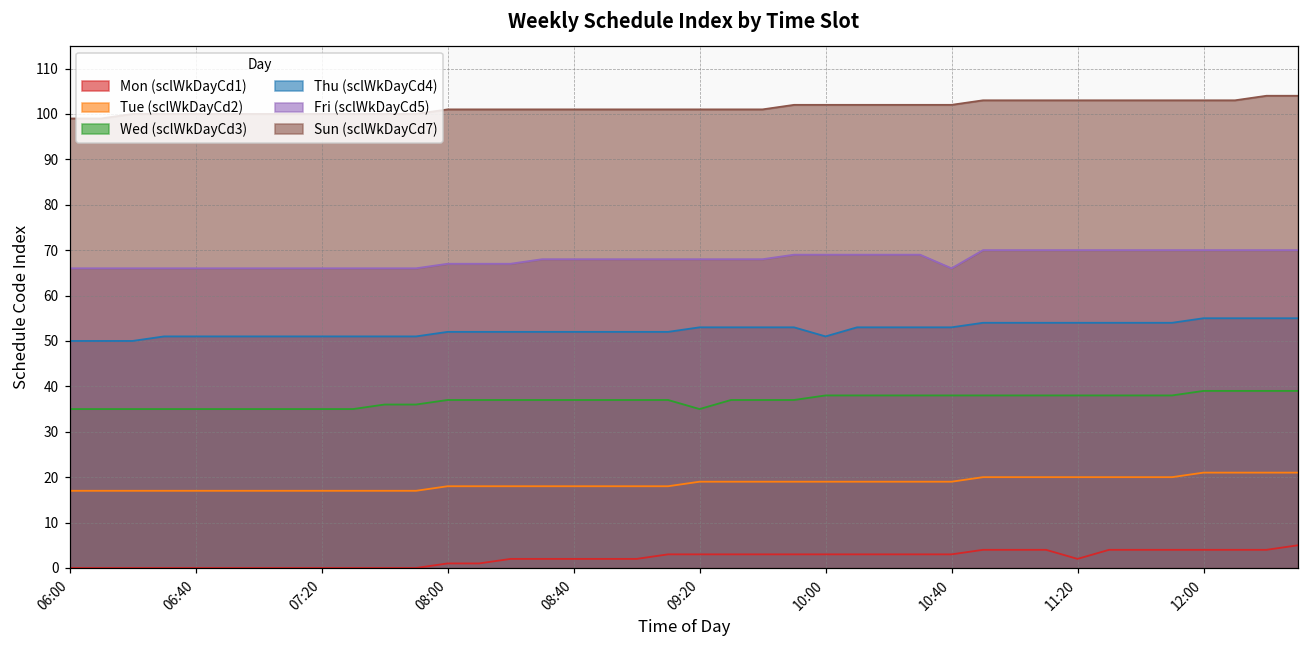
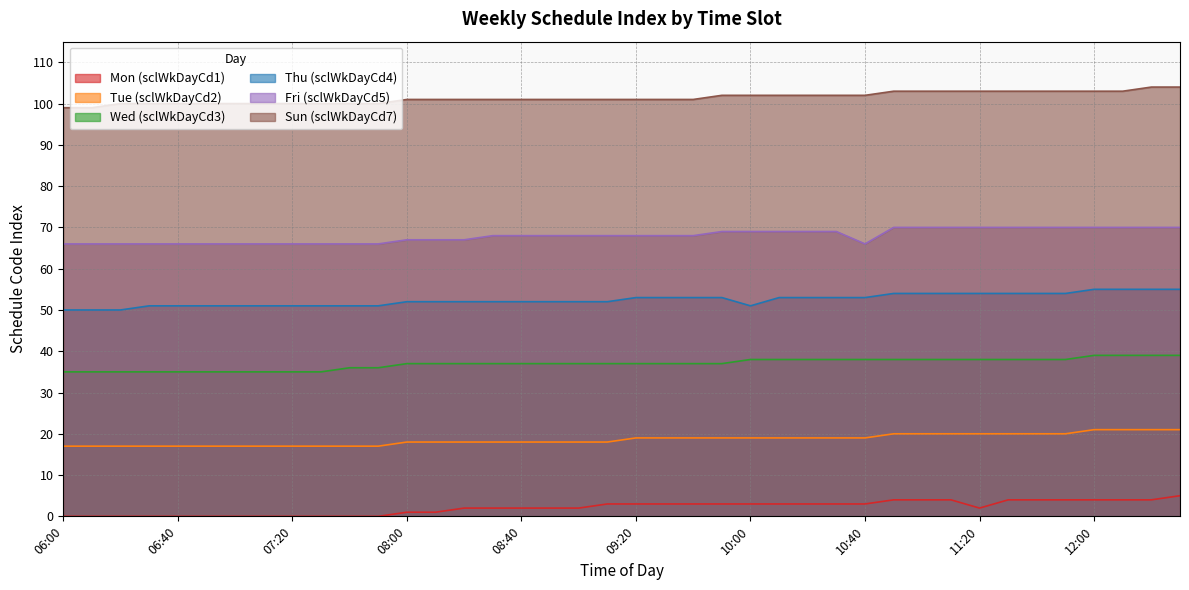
Wed (sclWkDayCd3), 09:20: 35 -> 37
